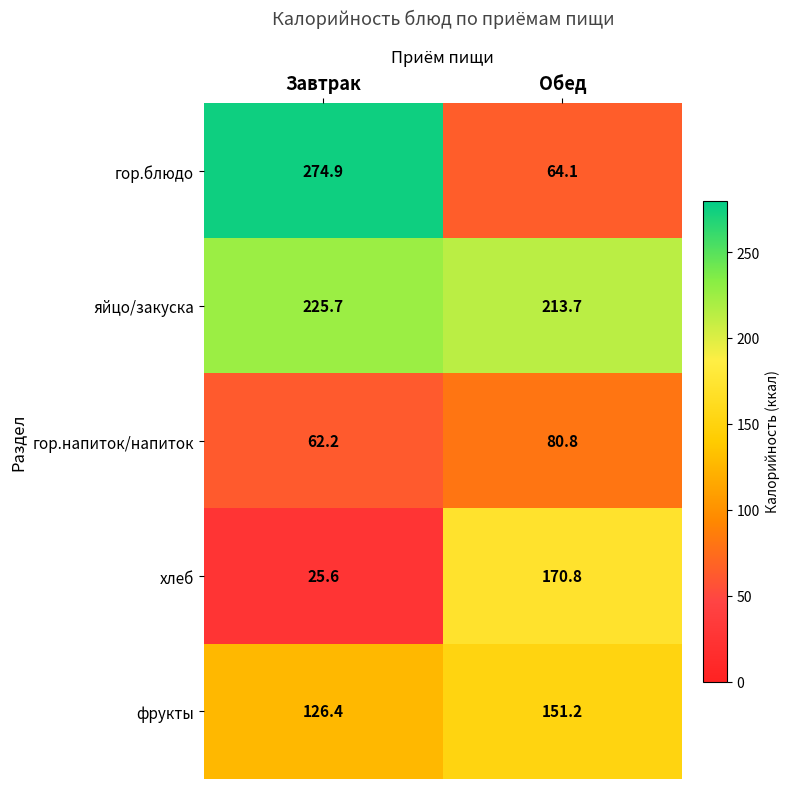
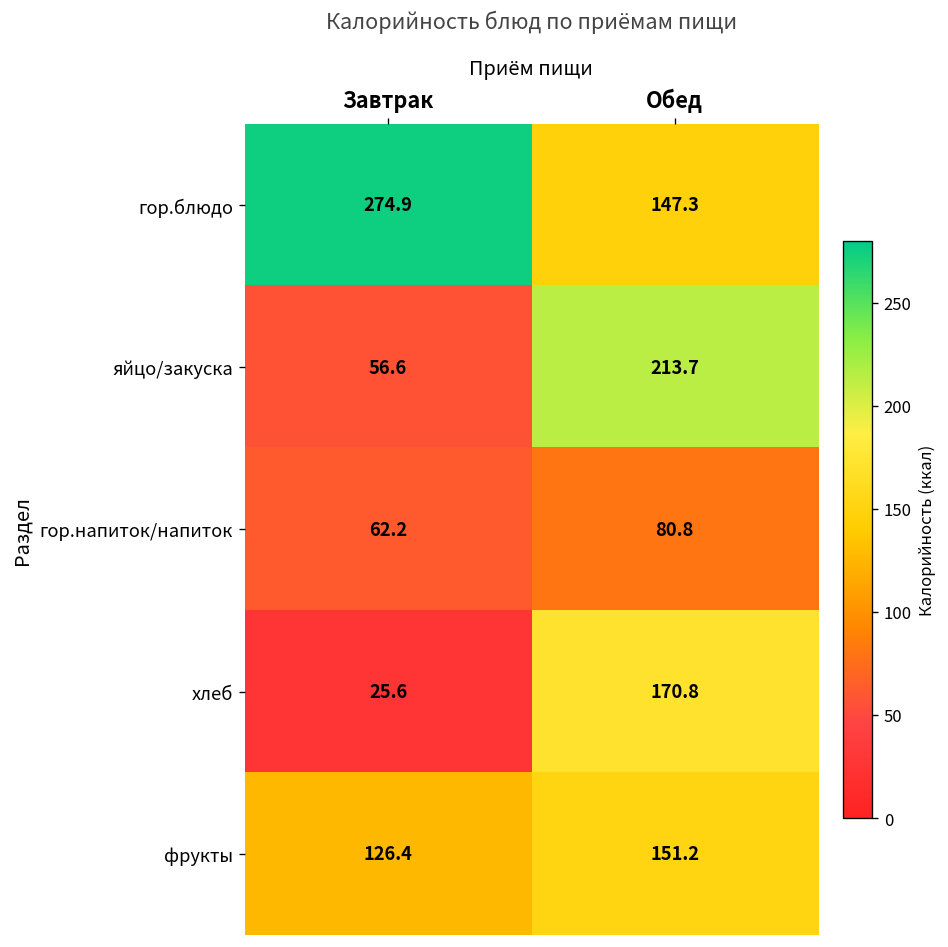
гор.блюдо, Обед: 64.1 -> 147.3
яйцо/закуска, Завтрак: 225.7 -> 56.6
